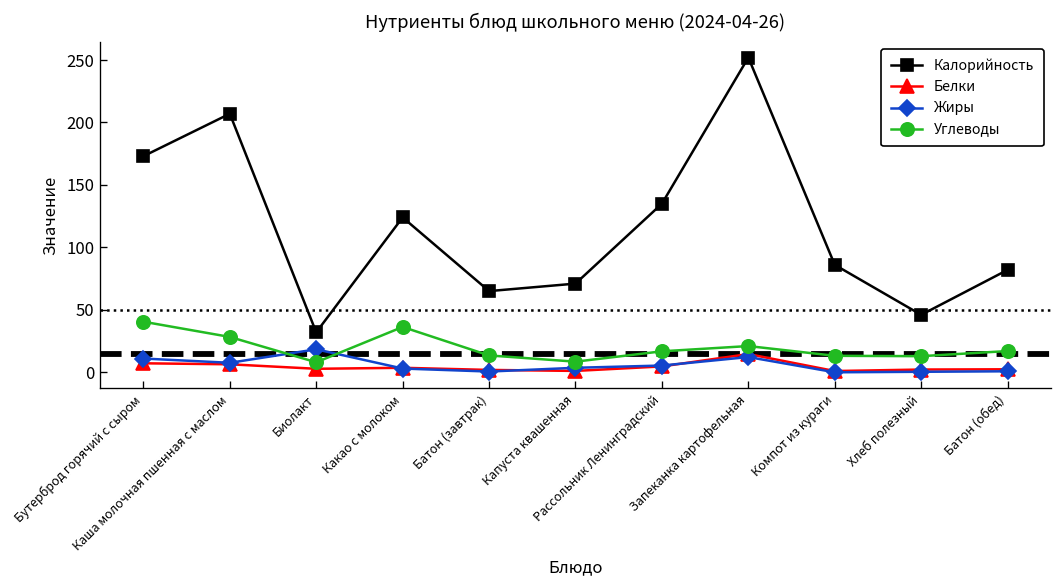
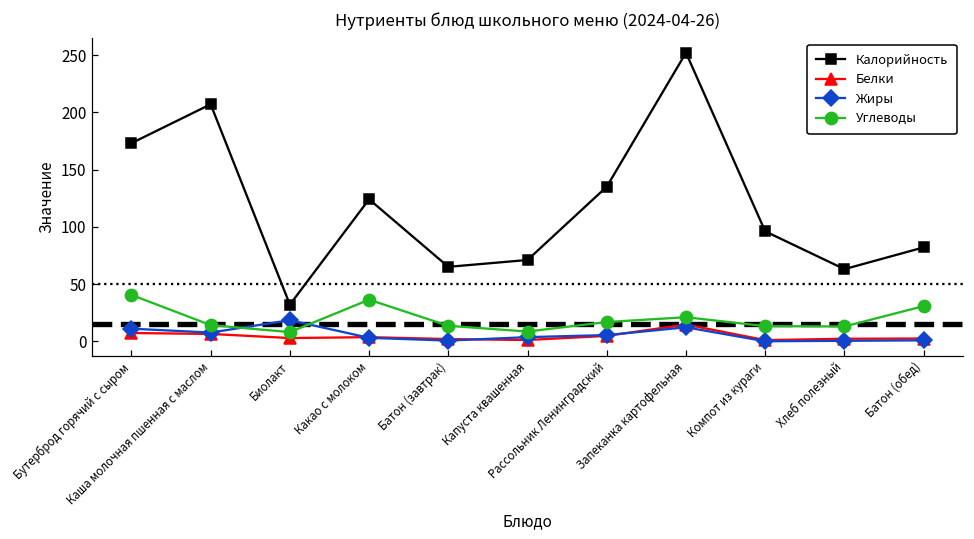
Углеводы, Каша молочная пшенная с маслом: 28 -> 14
Калорийность, Компот из кураги: 86 -> 96
Калорийность, Хлеб полезный: 46 -> 63
Углеводы, Батон (обед): 17 -> 31
